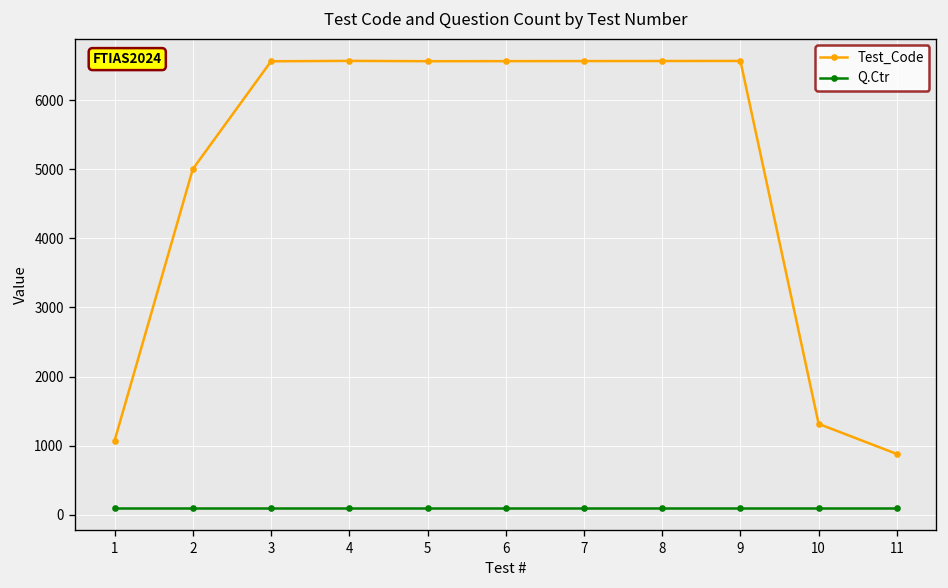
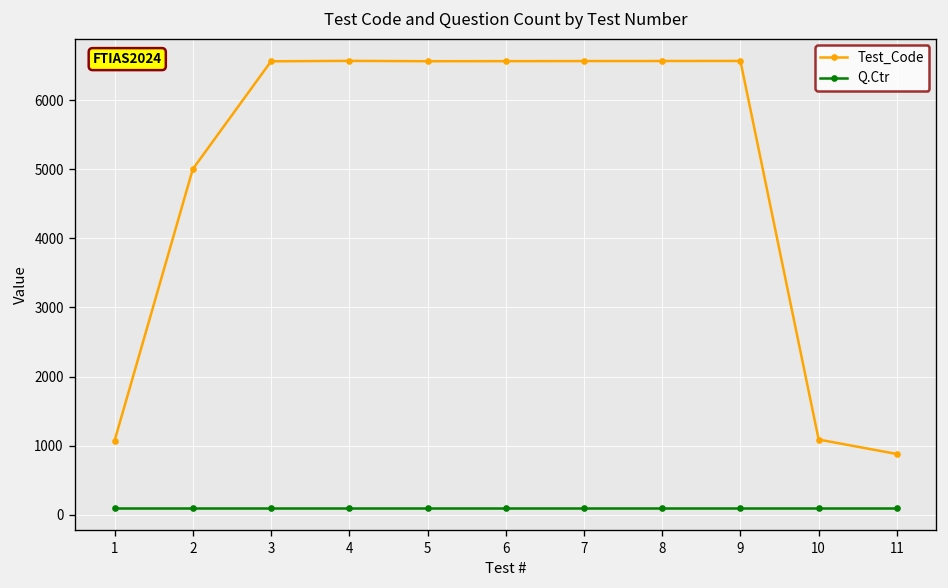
Test_Code, 10: 1300 -> 1100
